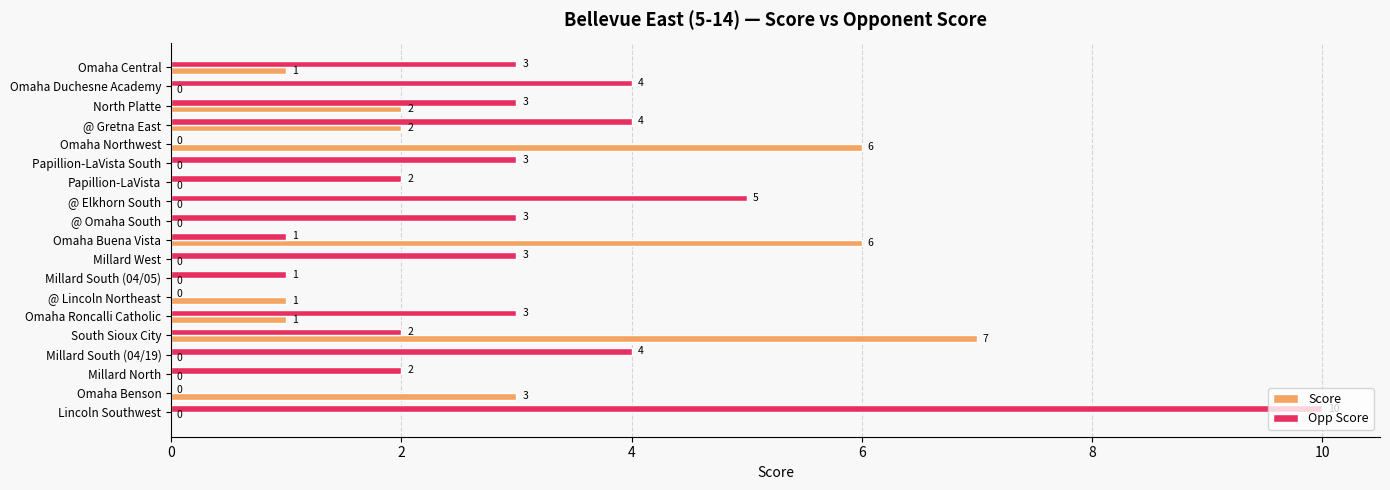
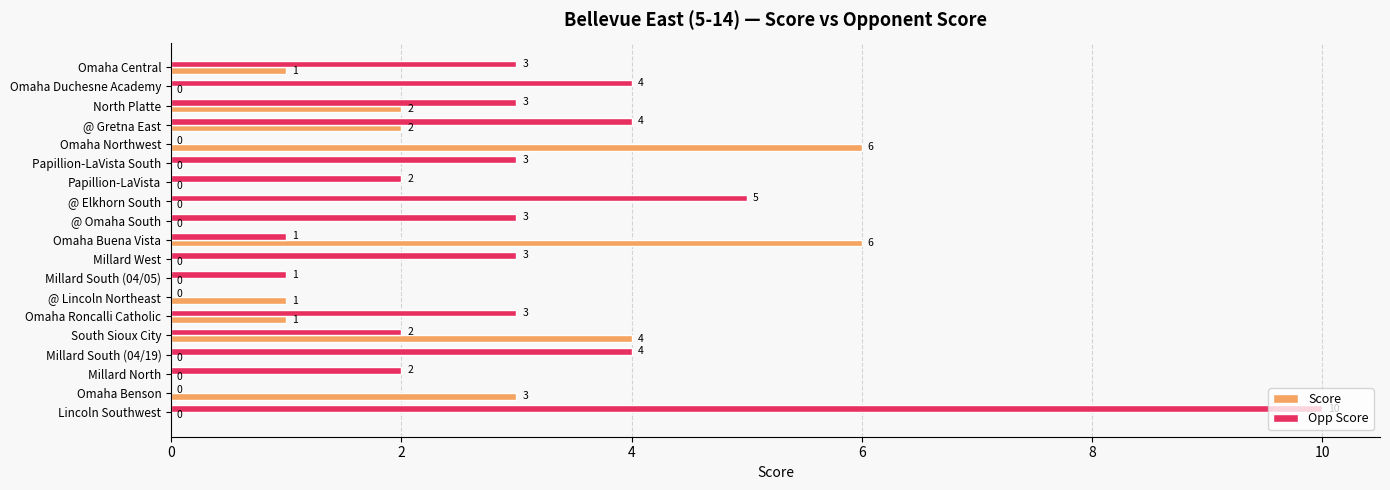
Score, South Sioux City: 7 -> 4
